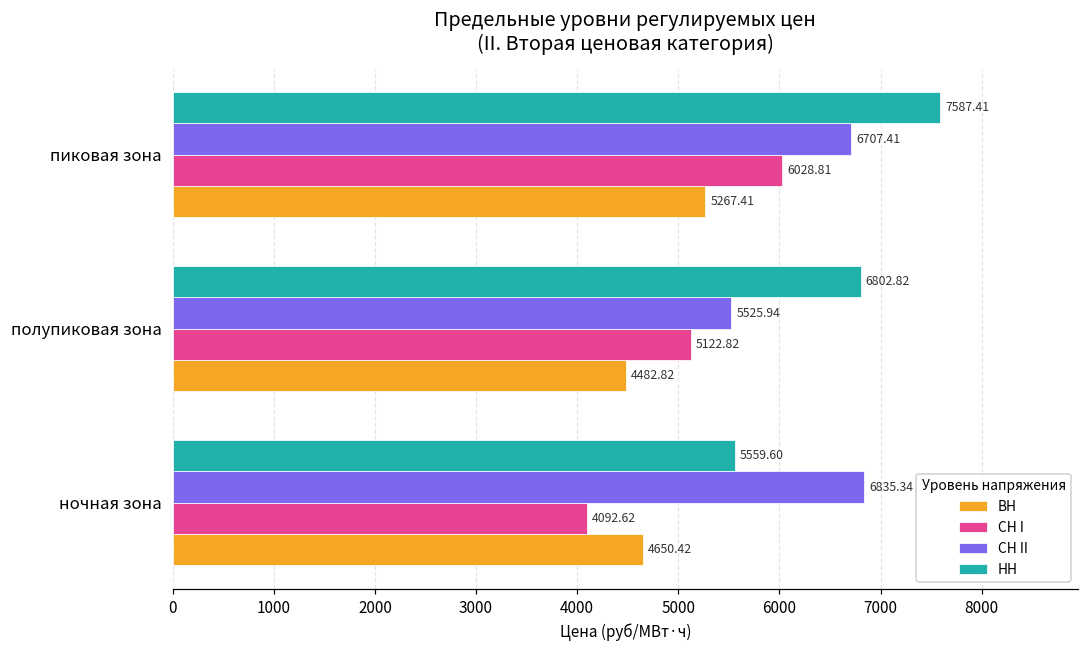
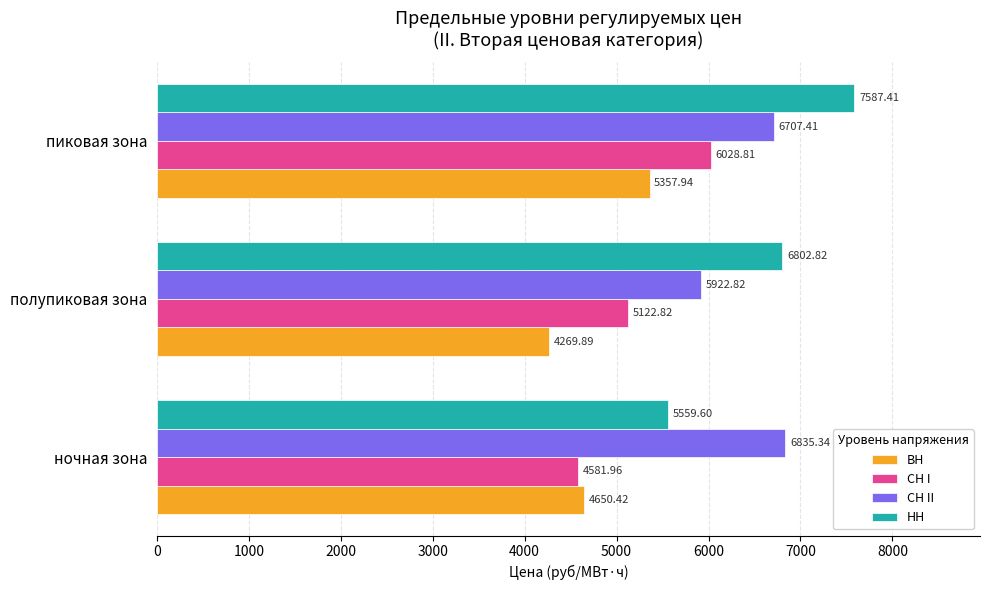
ВН, пиковая зона: 5267.41 -> 5357.94
СН II, полупиковая зона: 5525.94 -> 5922.82
ВН, полупиковая зона: 4482.82 -> 4269.89
СН I, ночная зона: 4092.62 -> 4581.96
